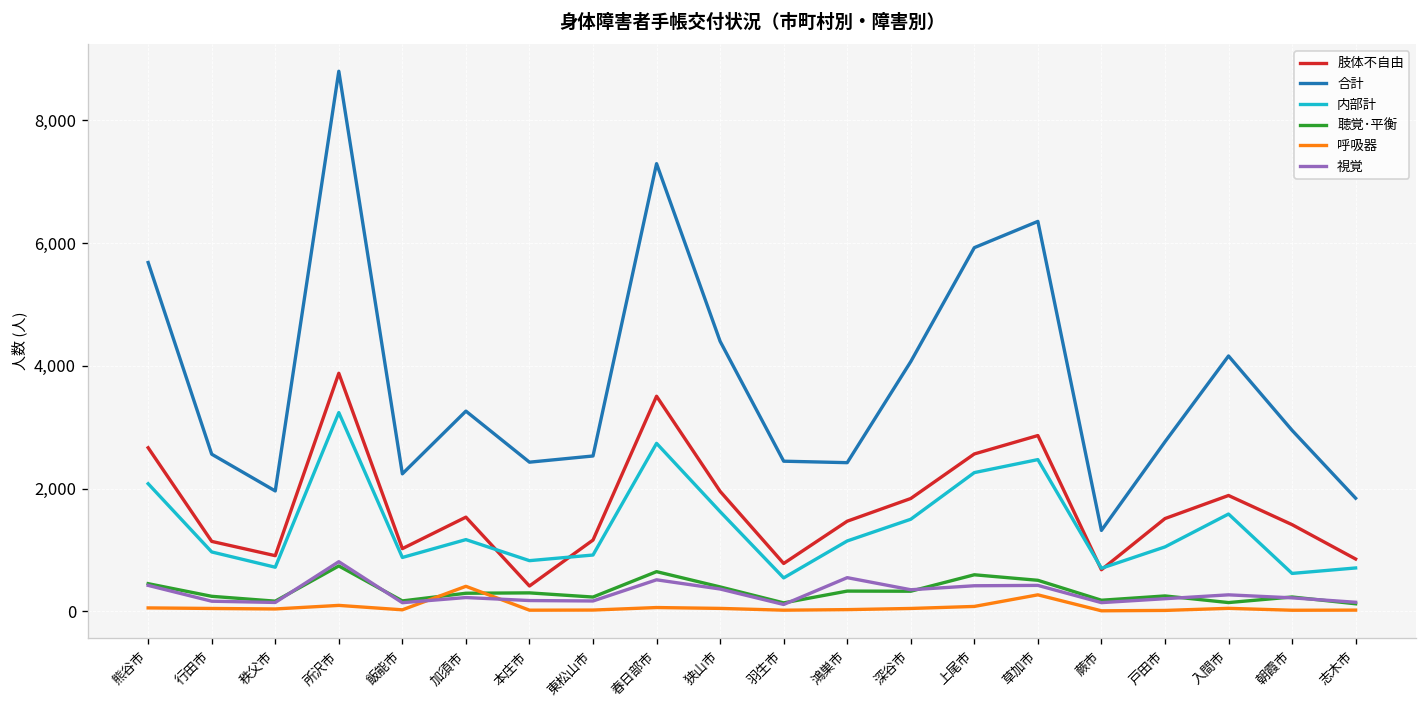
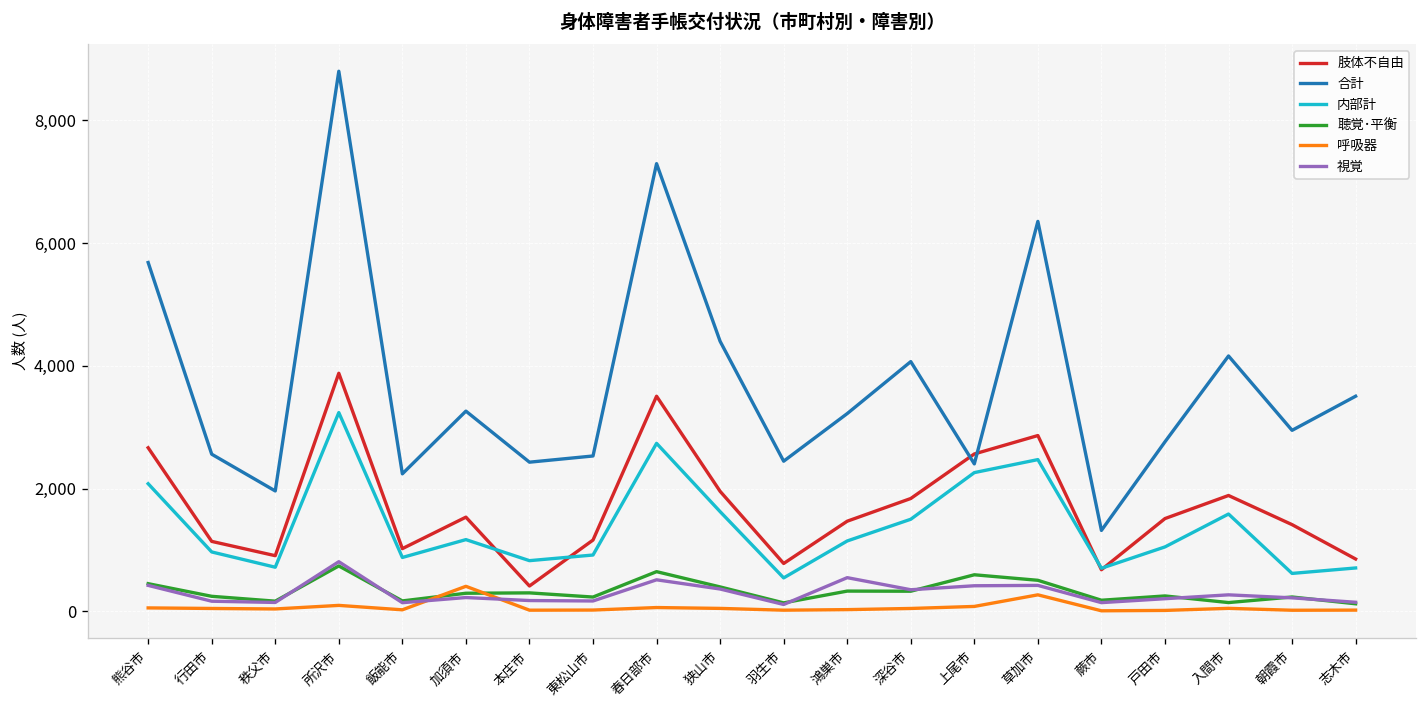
合計, 鴻巣市: 2,400 -> 3,200
合計, 上尾市: 5,900 -> 2,400
合計, 志木市: 1,800 -> 3,500
